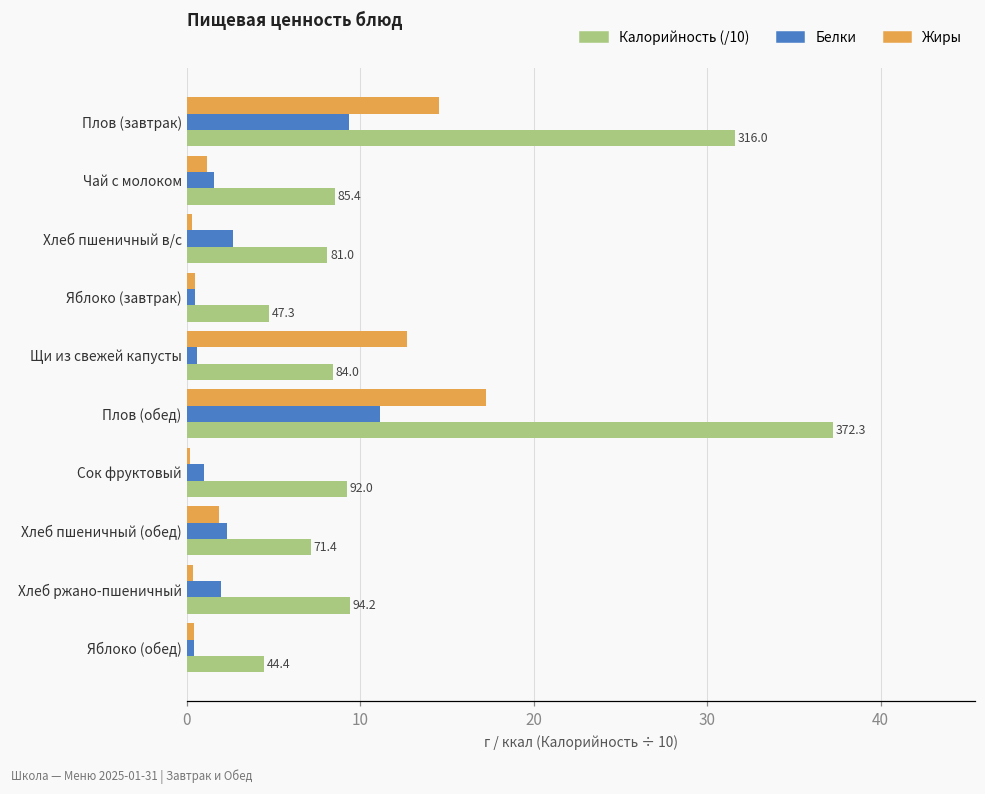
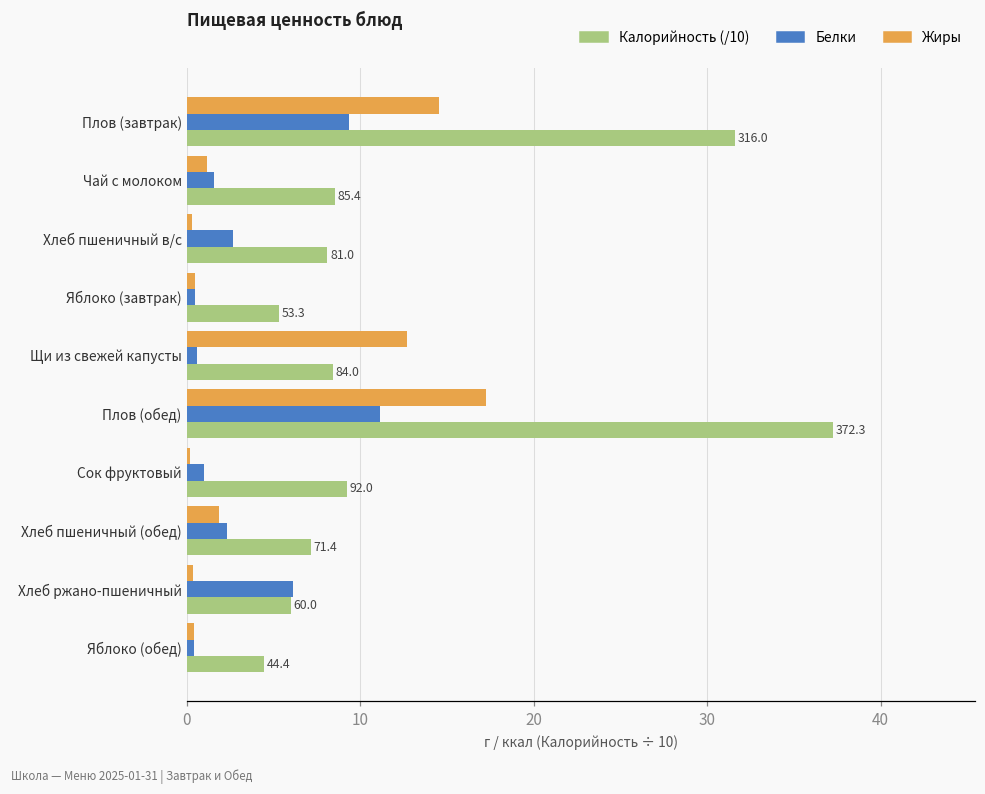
Калорийность (/10), Яблоко (завтрак): 47.3 -> 53.3
Белки, Хлеб ржано-пшеничный: 2.0 -> 6.1
Калорийность (/10), Хлеб ржано-пшеничный: 94.2 -> 60.0
